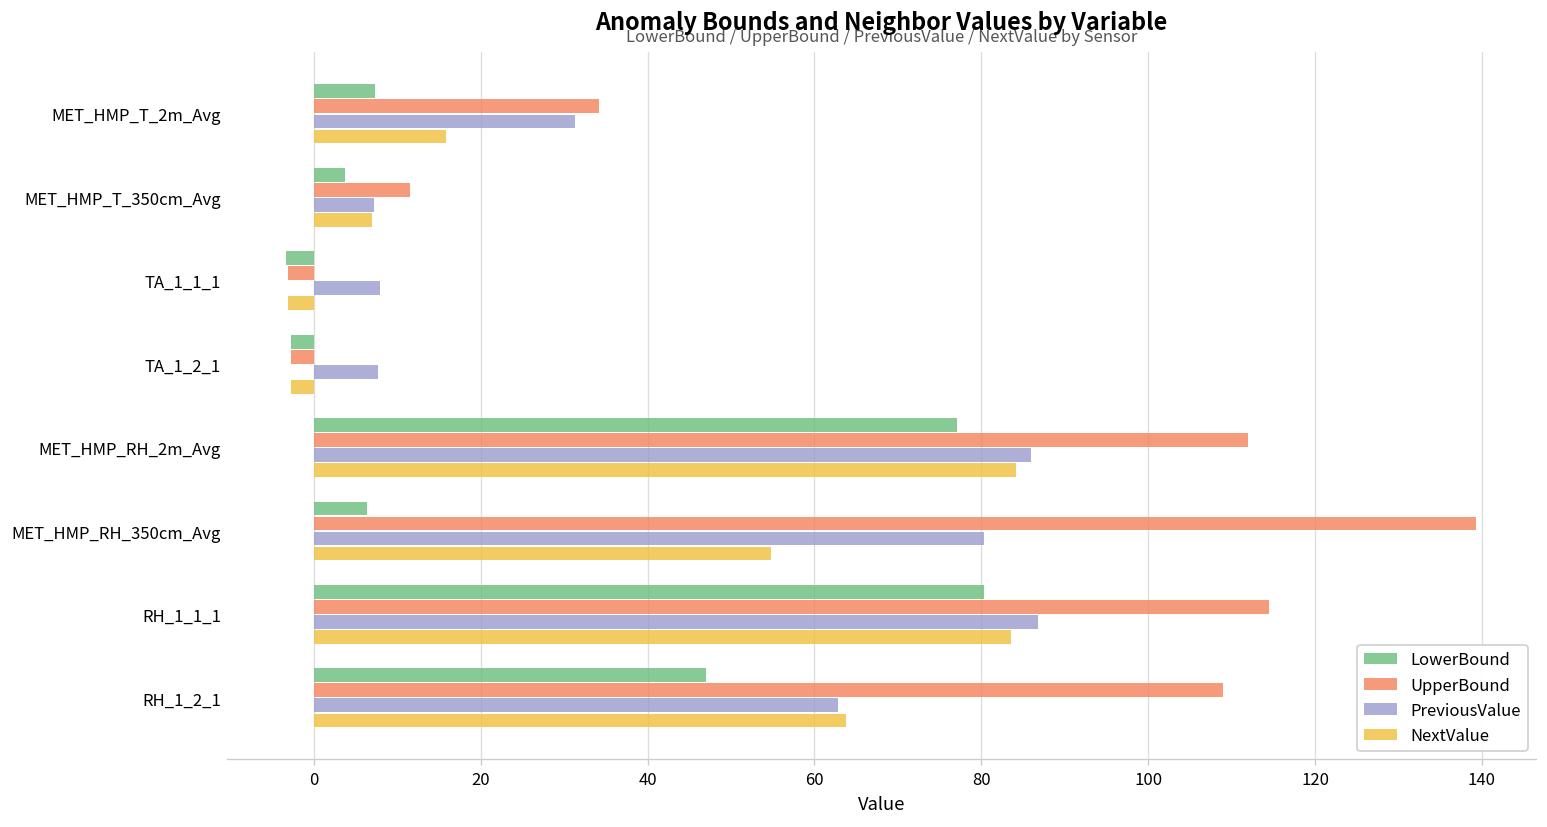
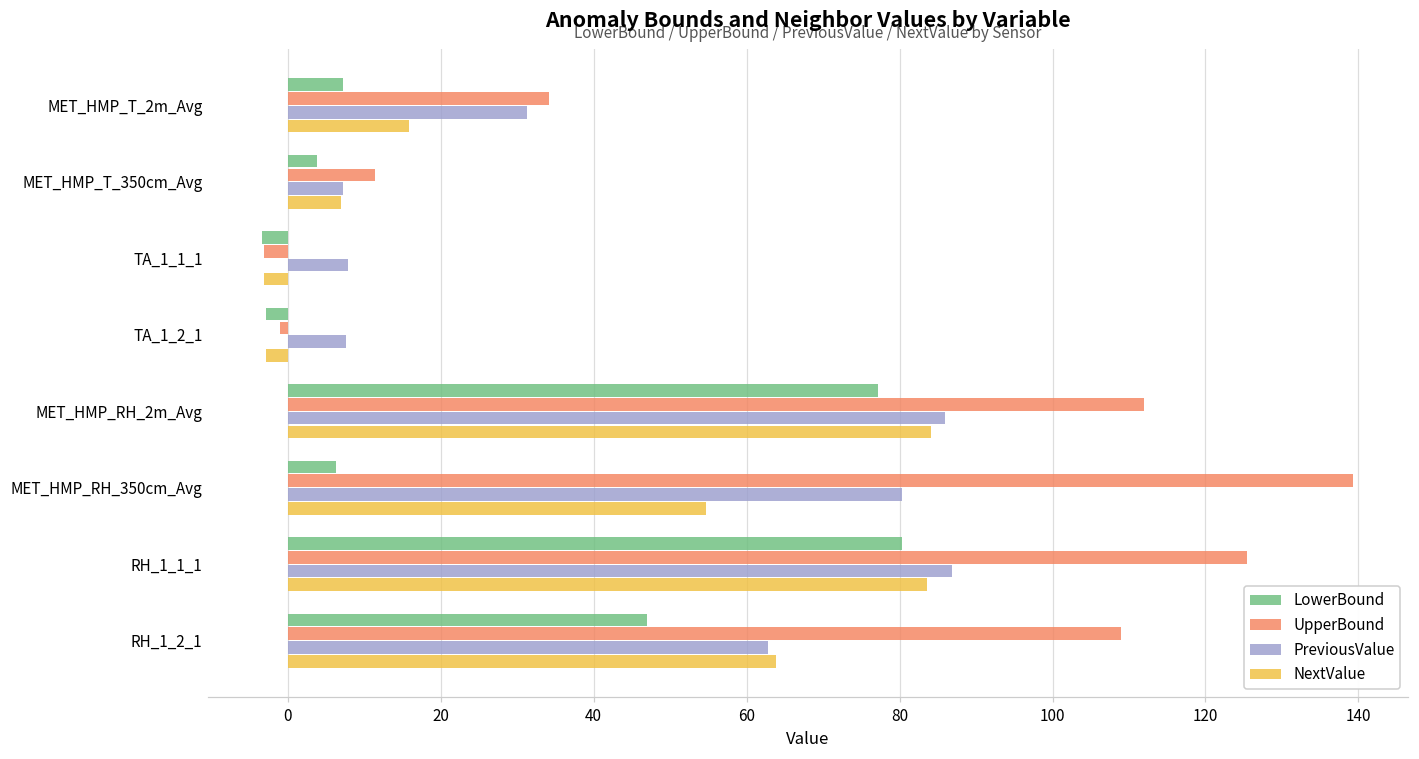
UpperBound, TA_1_2_1: -3 -> -1
UpperBound, RH_1_1_1: 114 -> 125
